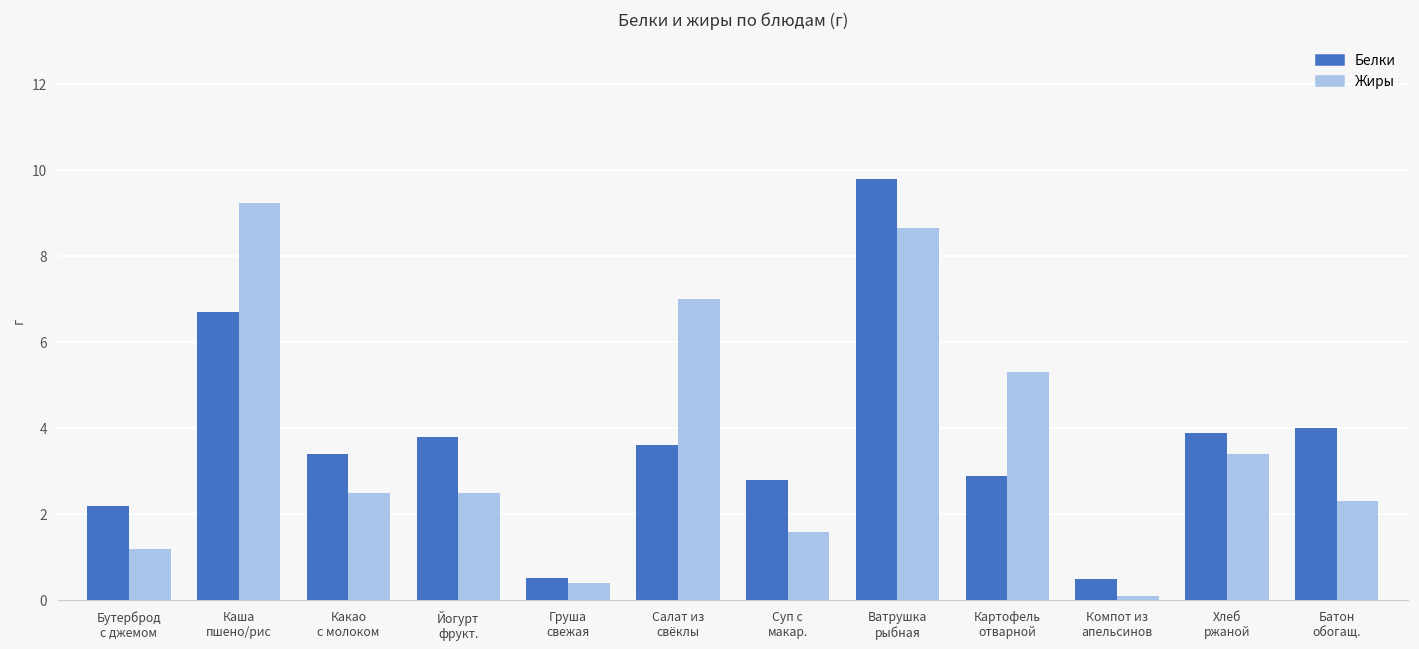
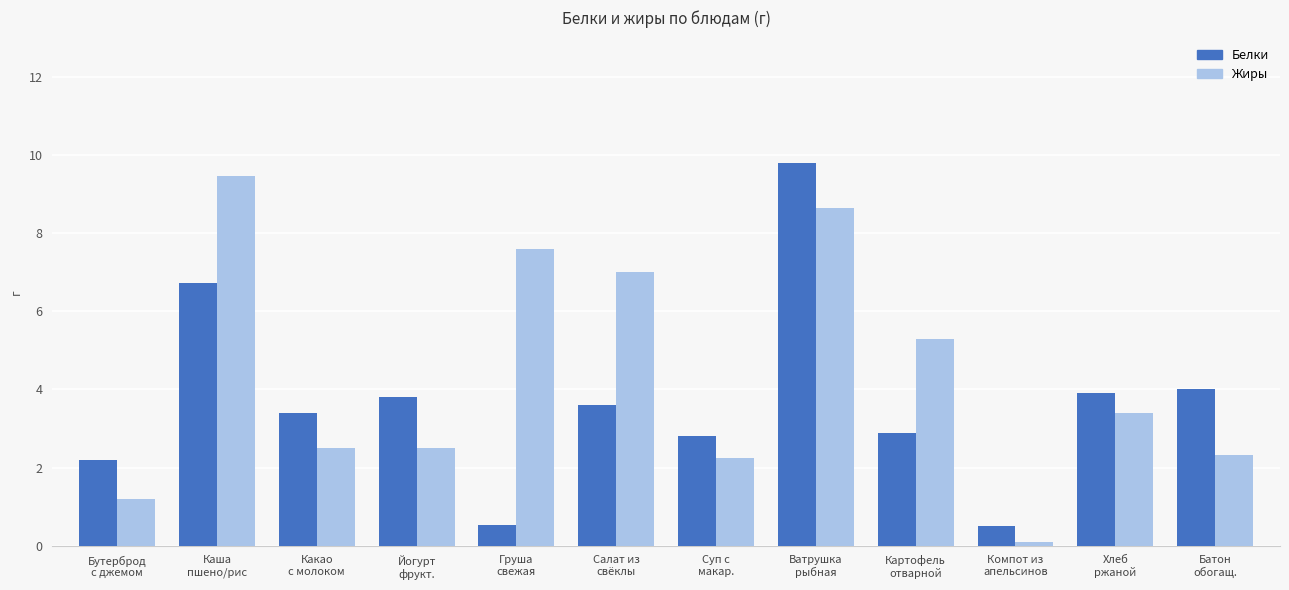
Жиры, Каша пшено/рис: 9.3 -> 9.5
Жиры, Груша свежая: 0.4 -> 7.6
Жиры, Суп с макар.: 1.6 -> 2.2
